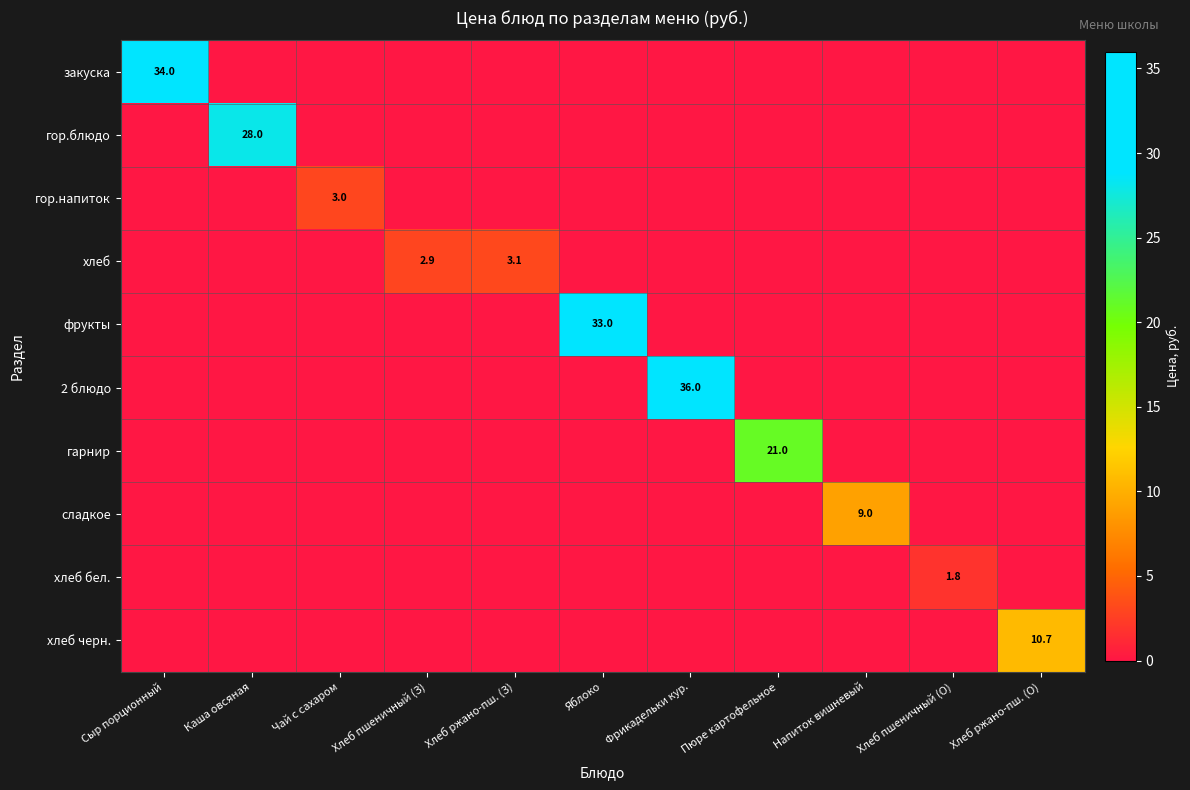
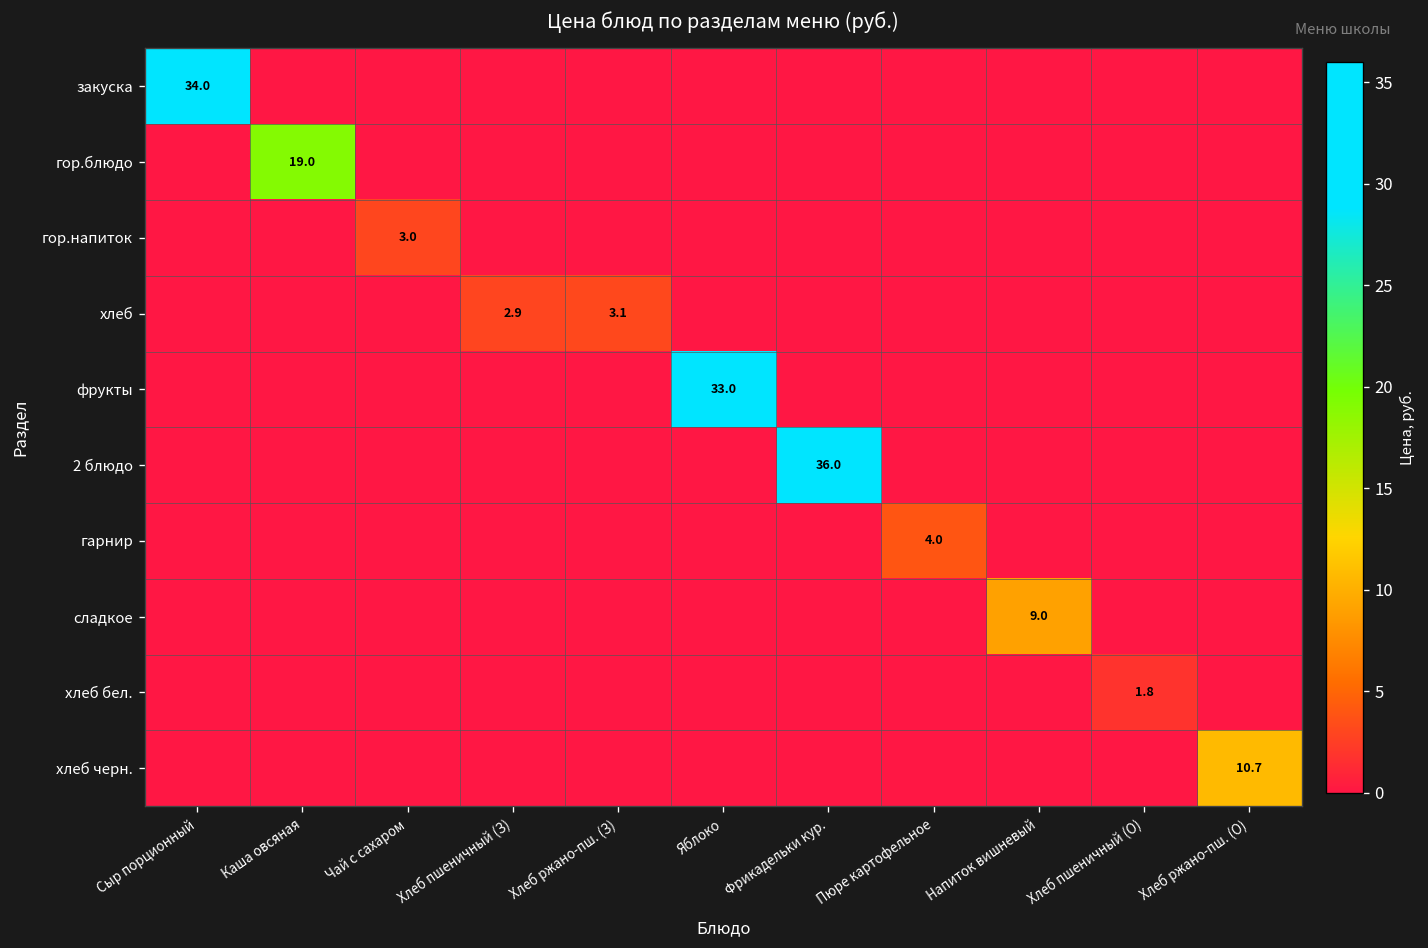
гор.блюдо, Каша овсяная: 28.0 -> 19.0
гарнир, Пюре картофельное: 21.0 -> 4.0
